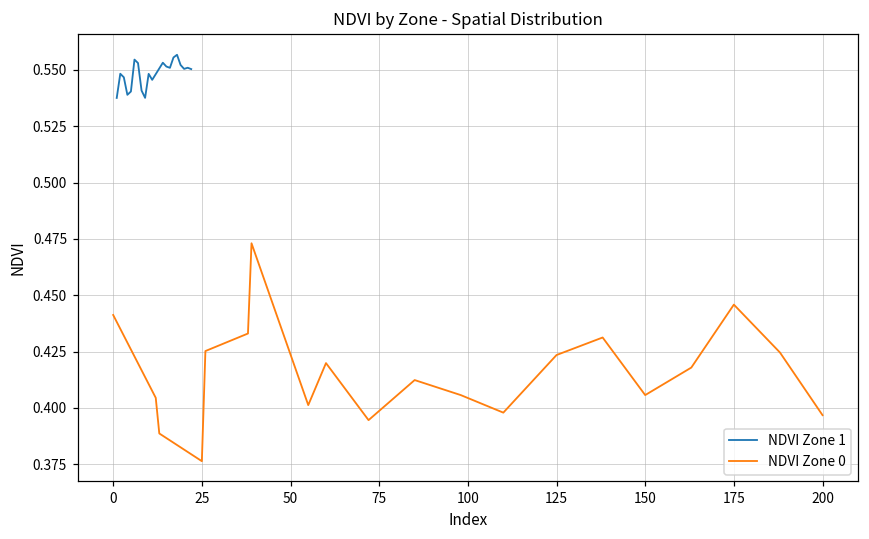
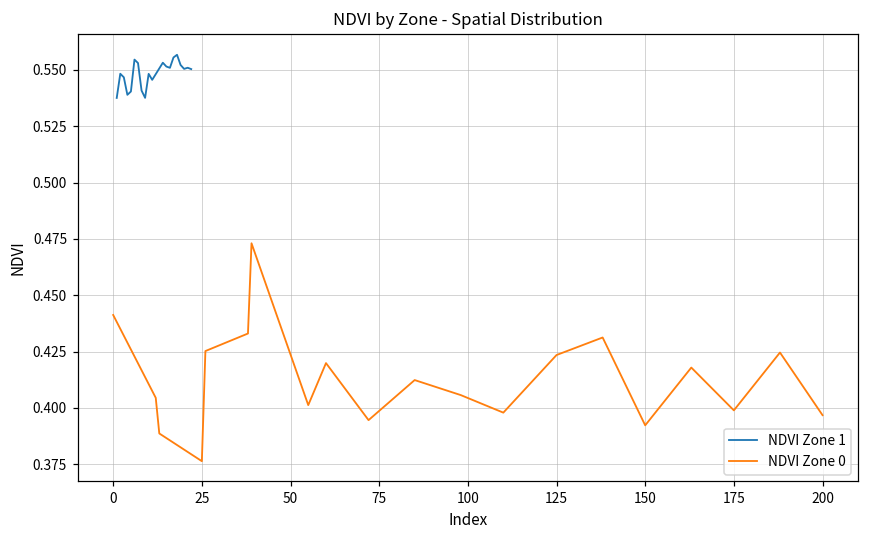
NDVI Zone 0, 150: 0.406 -> 0.392
NDVI Zone 0, 175: 0.446 -> 0.399
